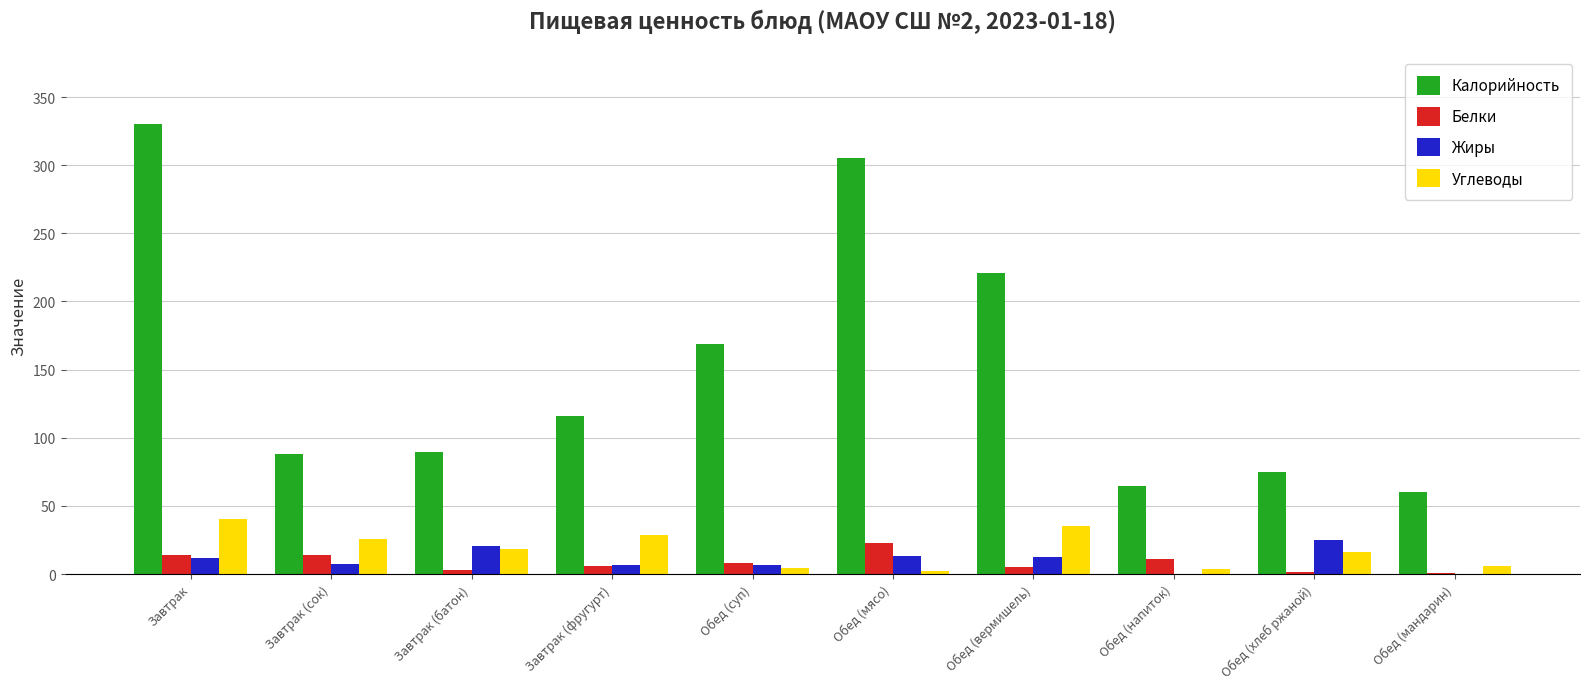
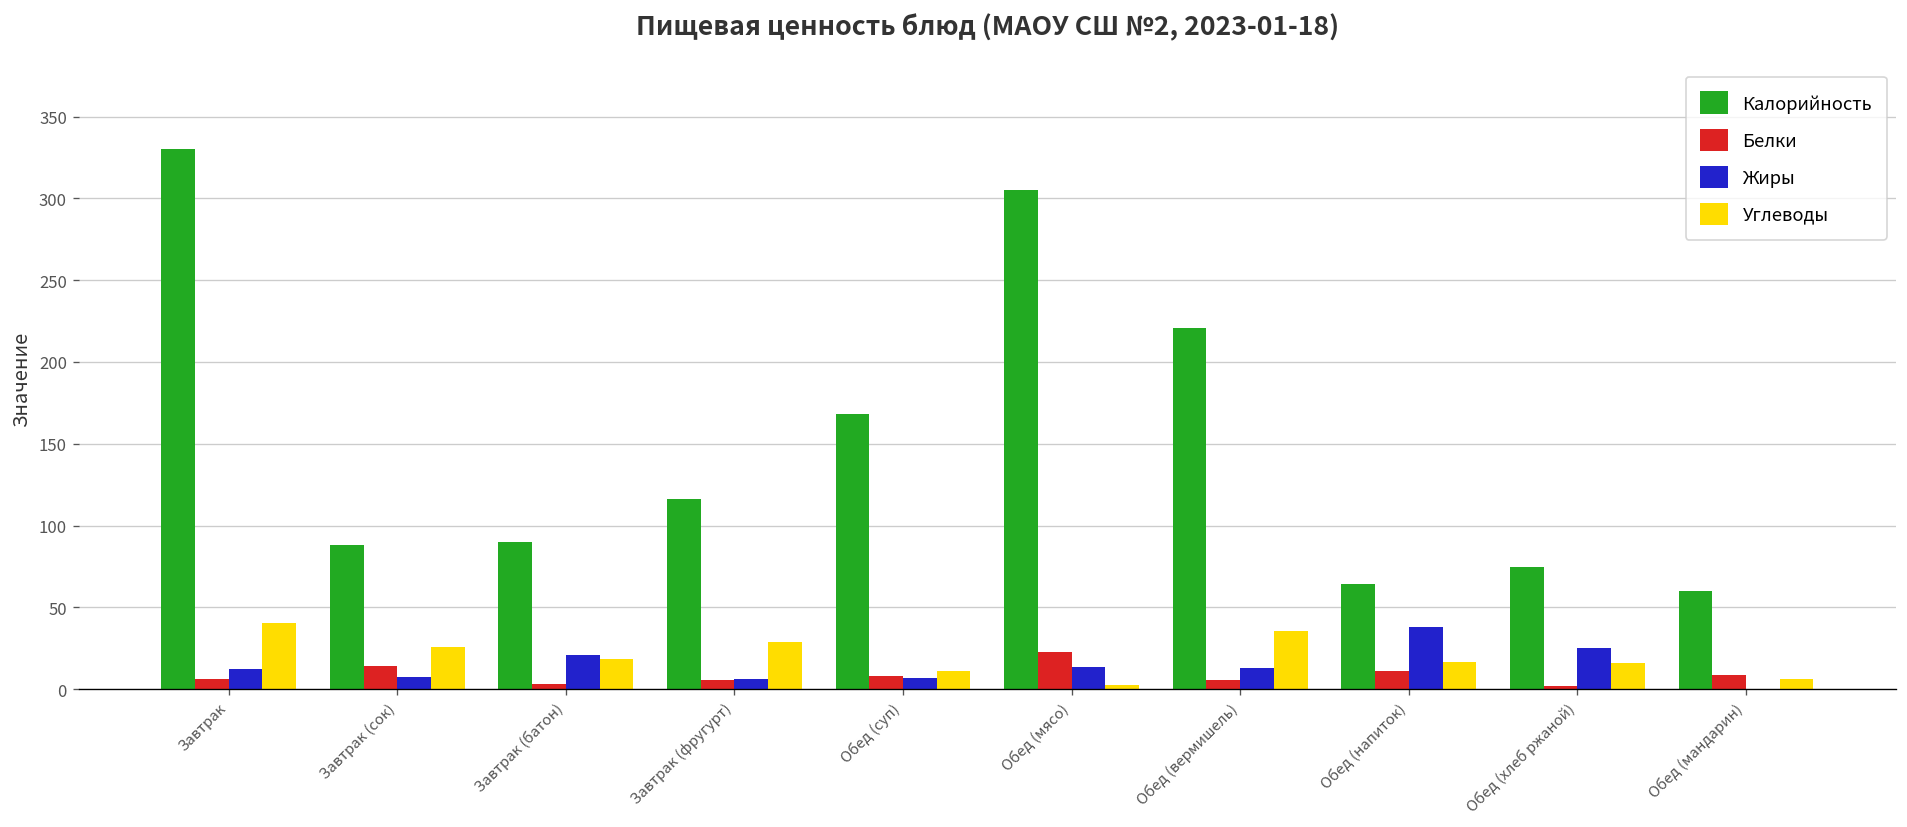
Белки, Завтрак: 14 -> 6
Углеводы, Обед (суп): 4 -> 11
Жиры, Обед (напиток): 0 -> 38
Углеводы, Обед (напиток): 4 -> 17
Белки, Обед (мандарин): 1 -> 9
